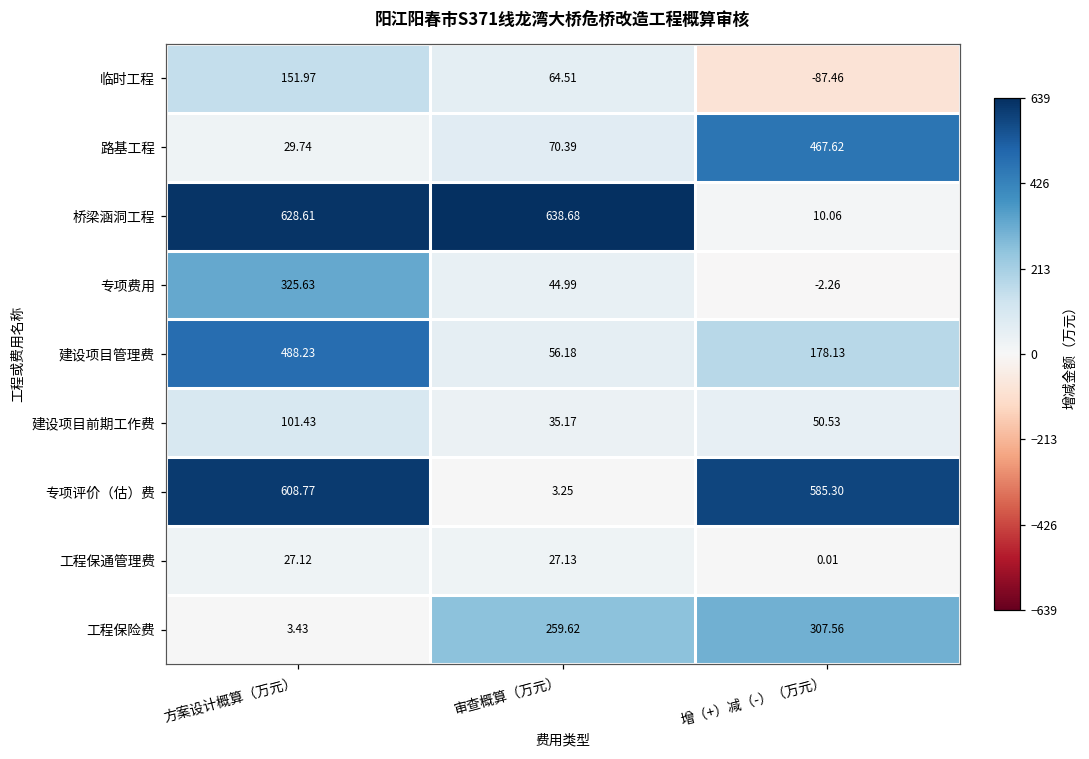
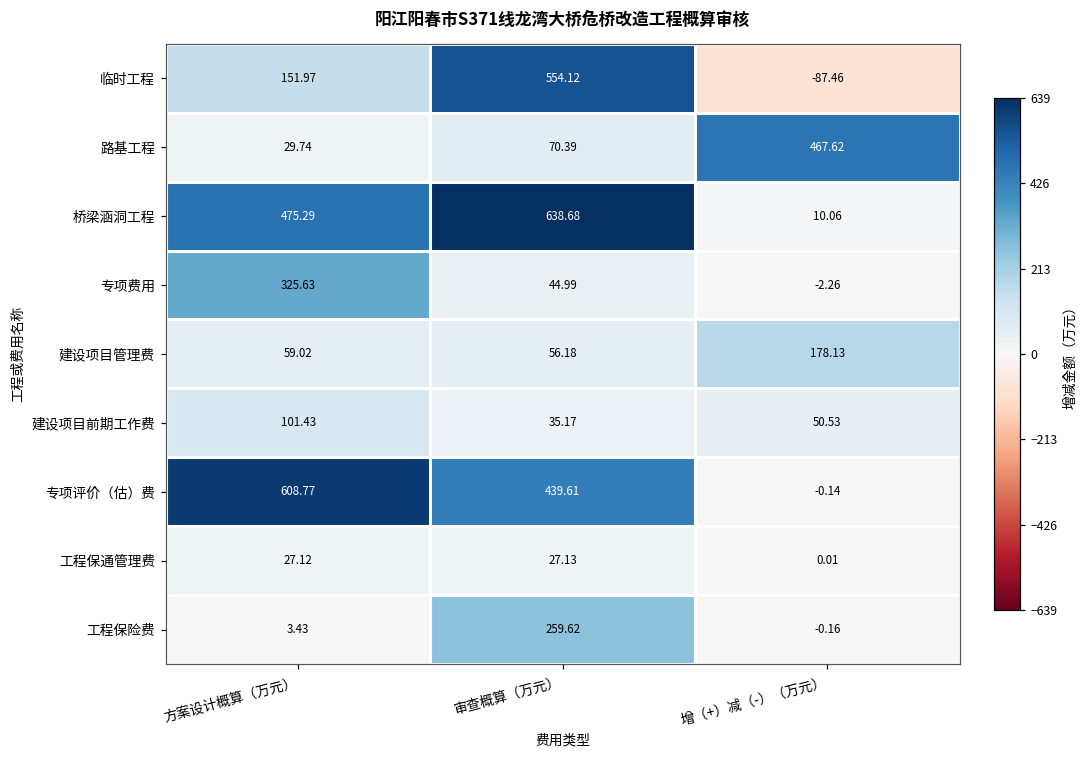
临时工程, 审查概算（万元）: 64.51 -> 554.12
桥梁涵洞工程, 方案设计概算（万元）: 628.61 -> 475.29
建设项目管理费, 方案设计概算（万元）: 488.23 -> 59.02
专项评价（估）费, 审查概算（万元）: 3.25 -> 439.61
专项评价（估）费, 增（+）减（-）（万元）: 585.30 -> -0.14
工程保险费, 增（+）减（-）（万元）: 307.56 -> -0.16
